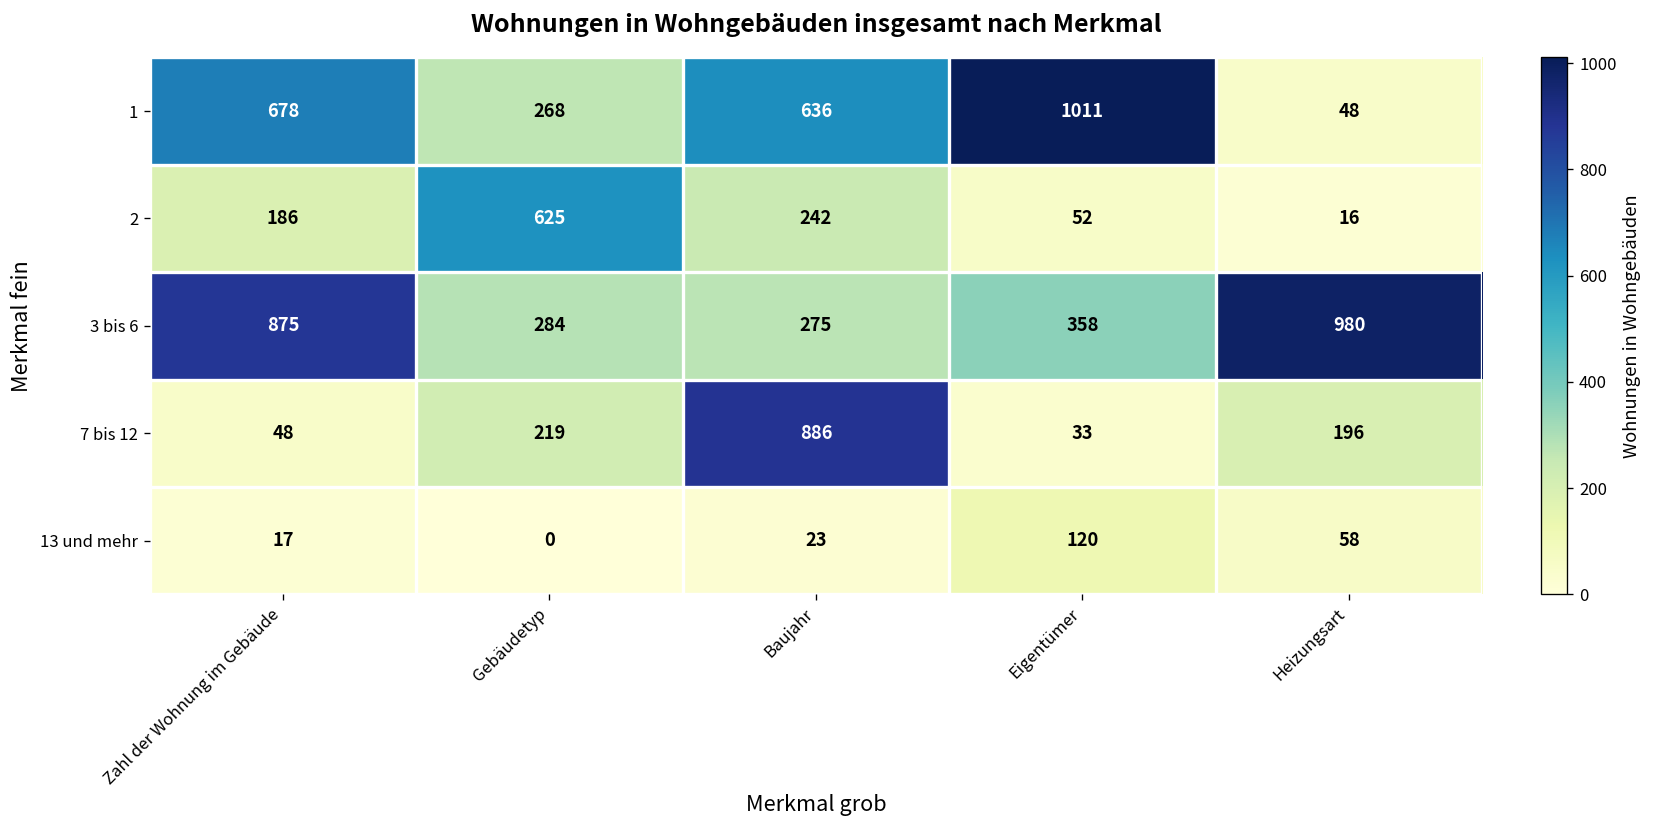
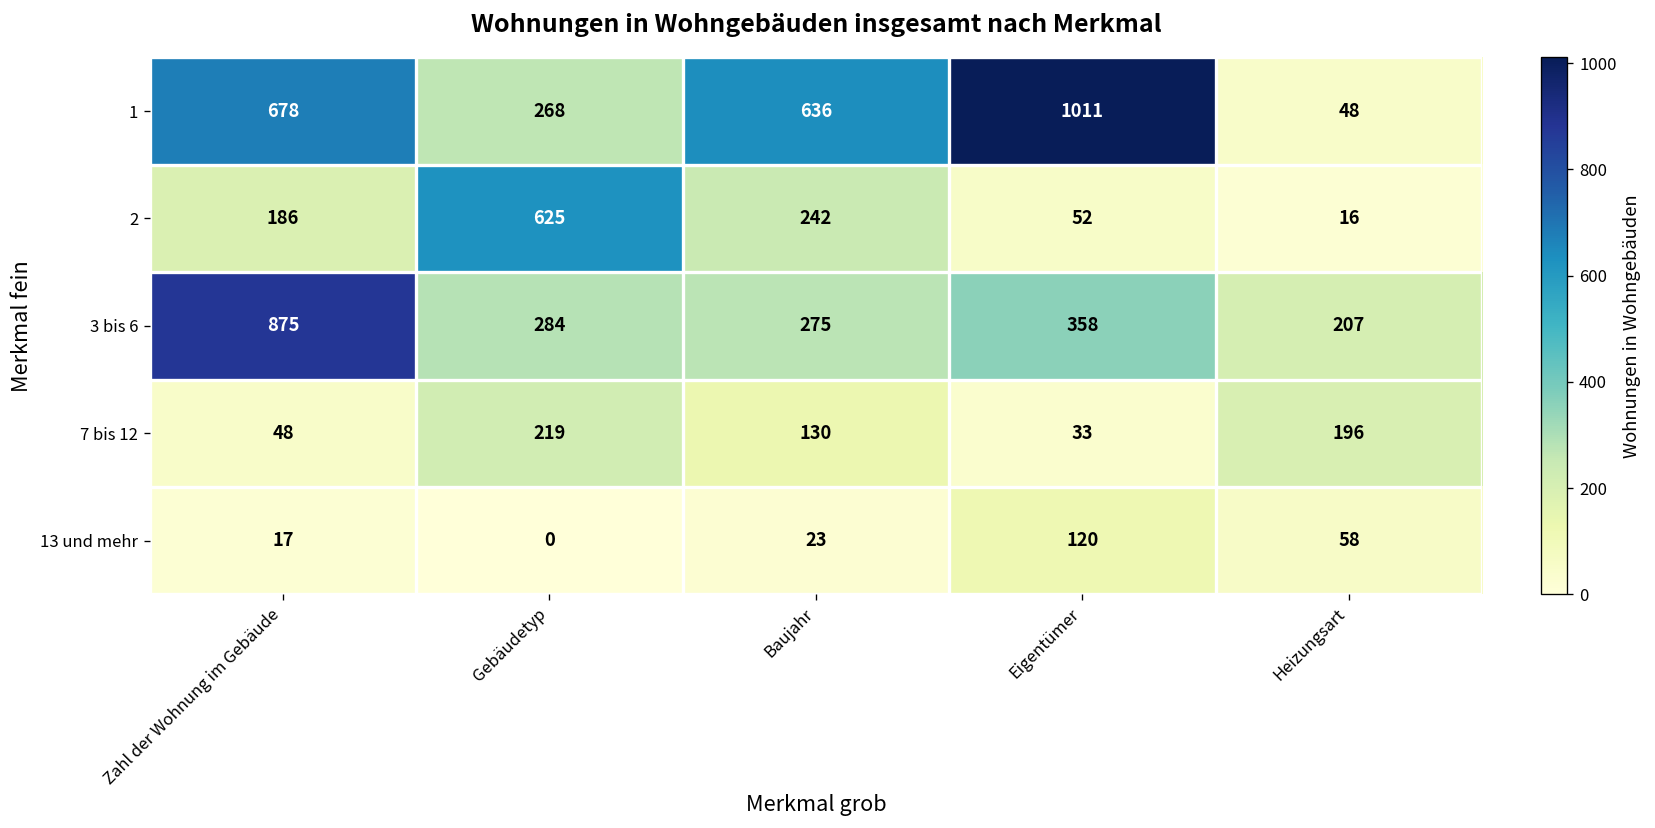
3 bis 6, Heizungsart: 980 -> 207
7 bis 12, Baujahr: 886 -> 130
